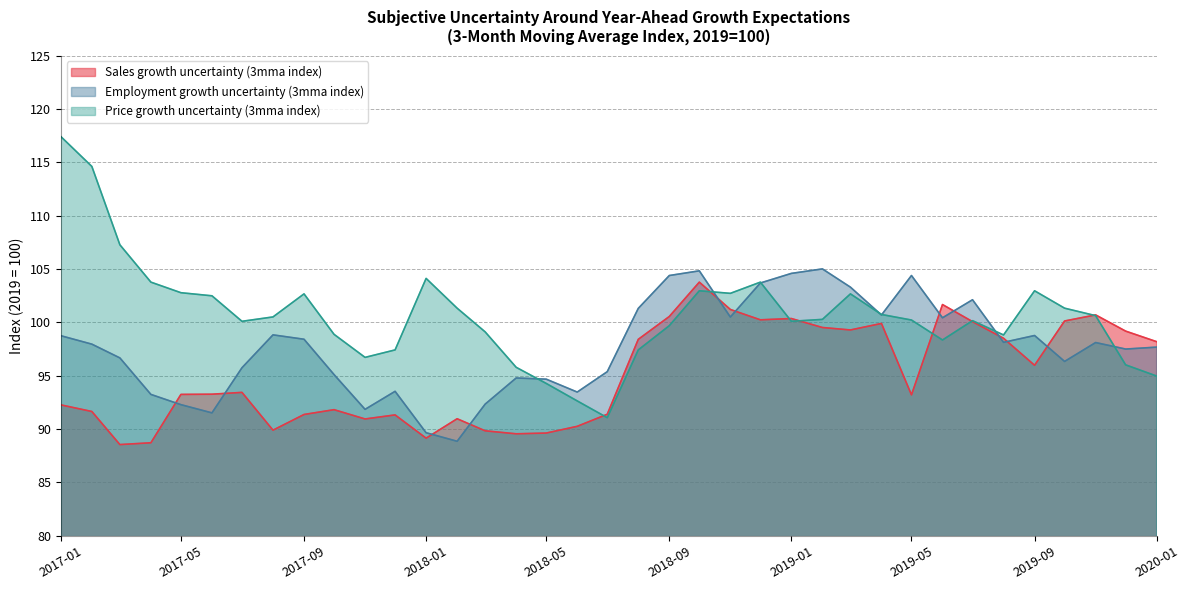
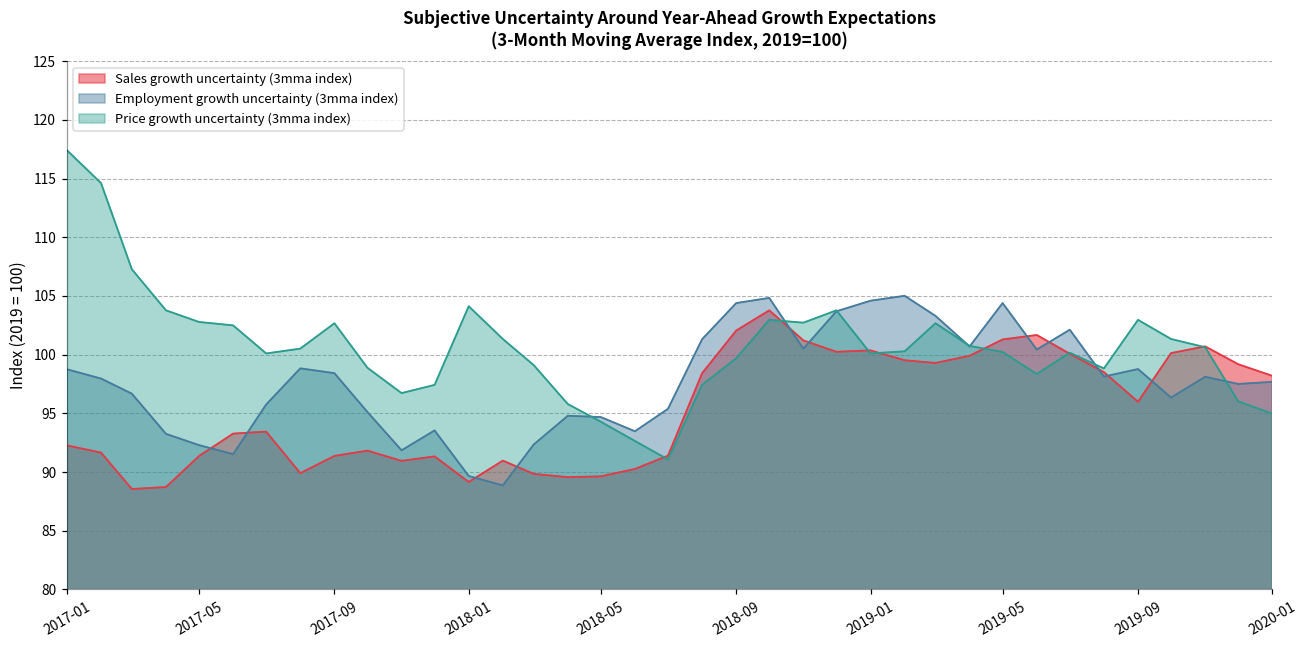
Sales growth uncertainty (3mma index), 2017-05: 93.3 -> 91.4
Sales growth uncertainty (3mma index), 2018-09: 100.6 -> 102.1
Sales growth uncertainty (3mma index), 2019-05: 93.2 -> 101.3
